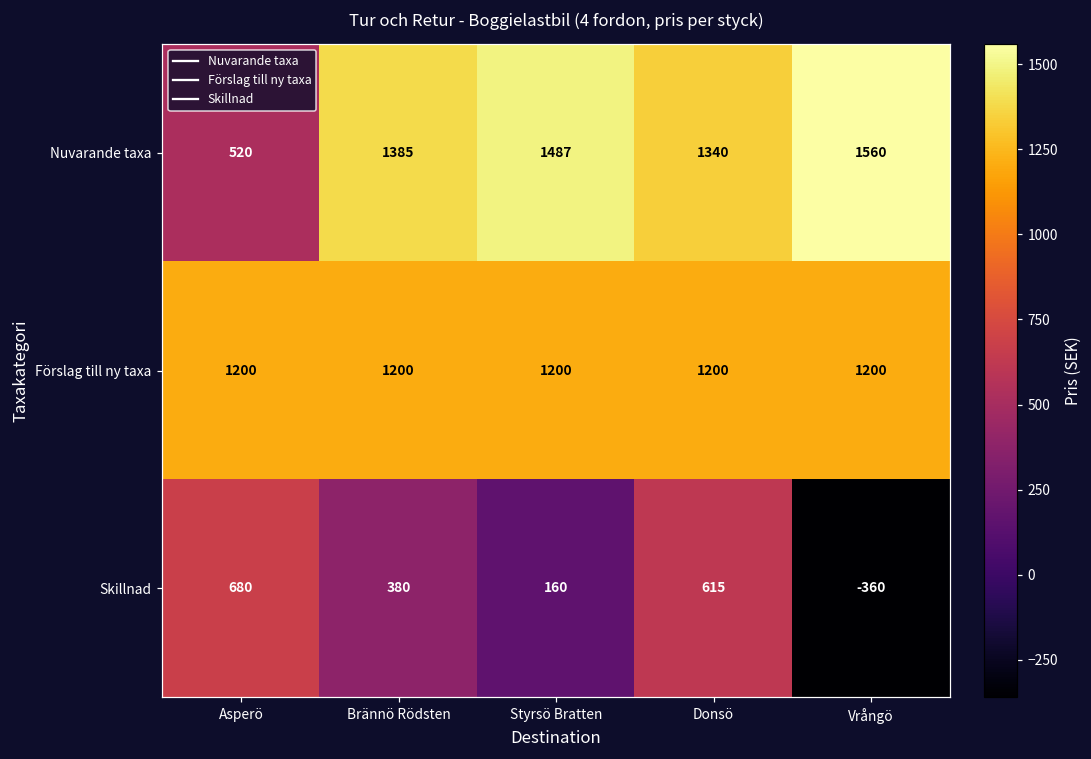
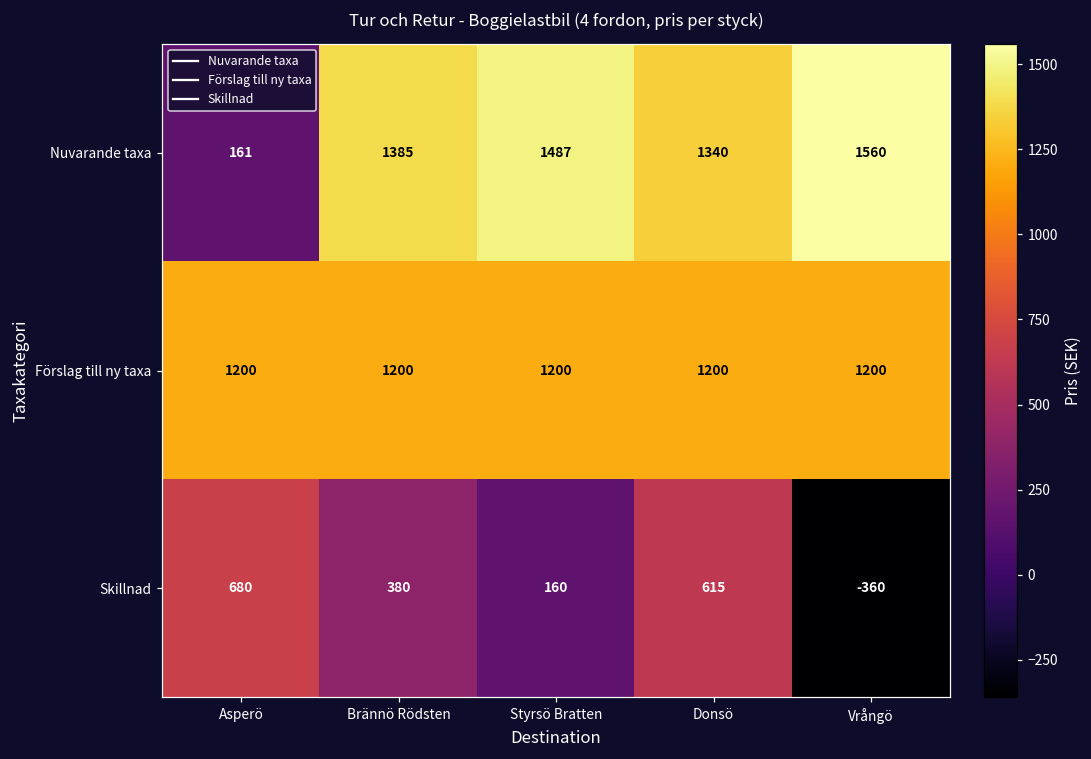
Nuvarande taxa, Asperö: 520 -> 161
